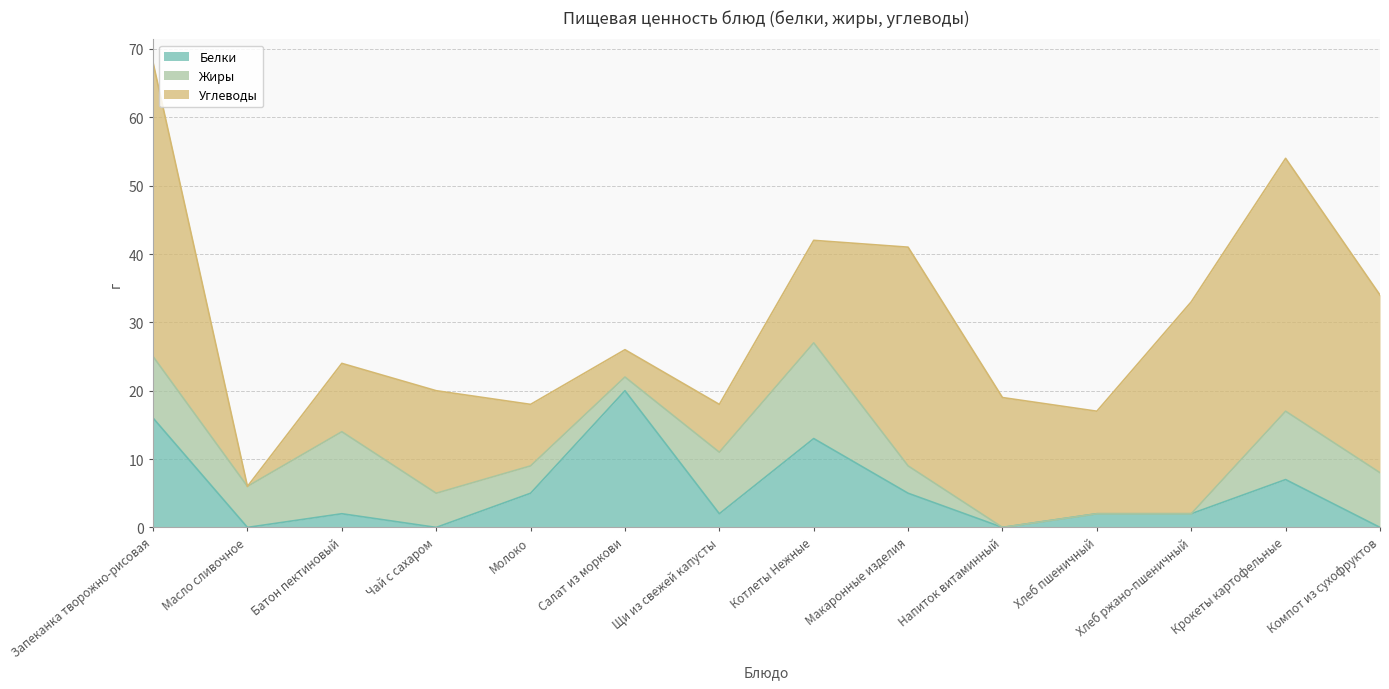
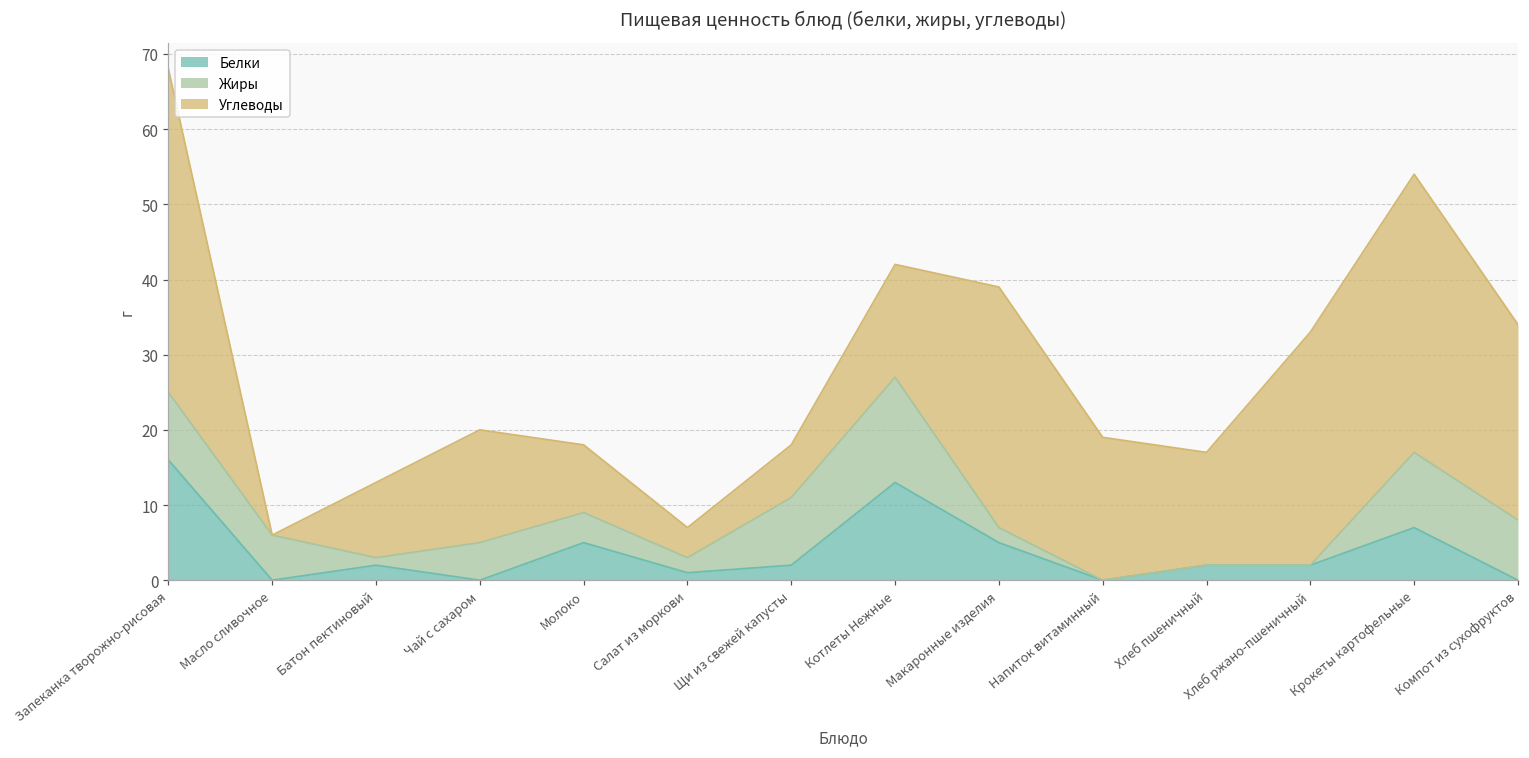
Жиры, Батон пектиновый: 12 -> 1
Белки, Салат из моркови: 20 -> 1
Жиры, Макаронные изделия: 4 -> 2
